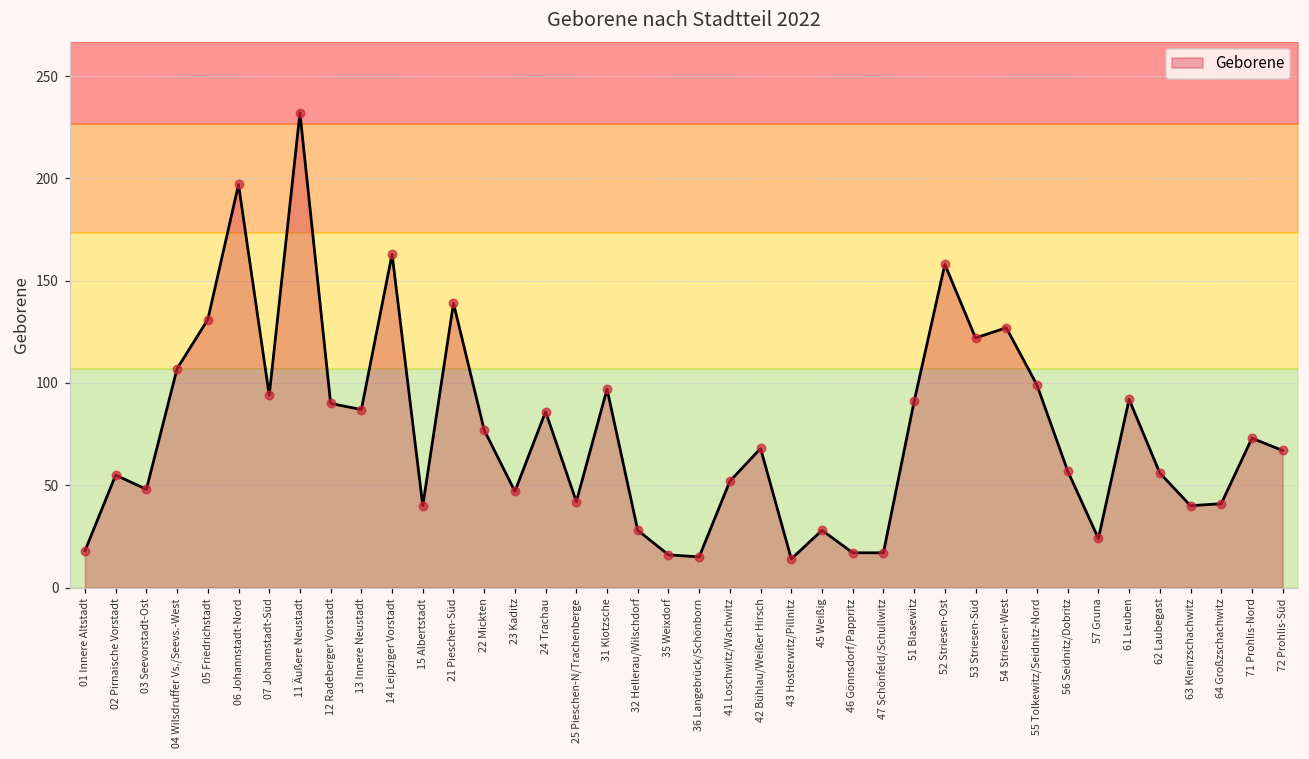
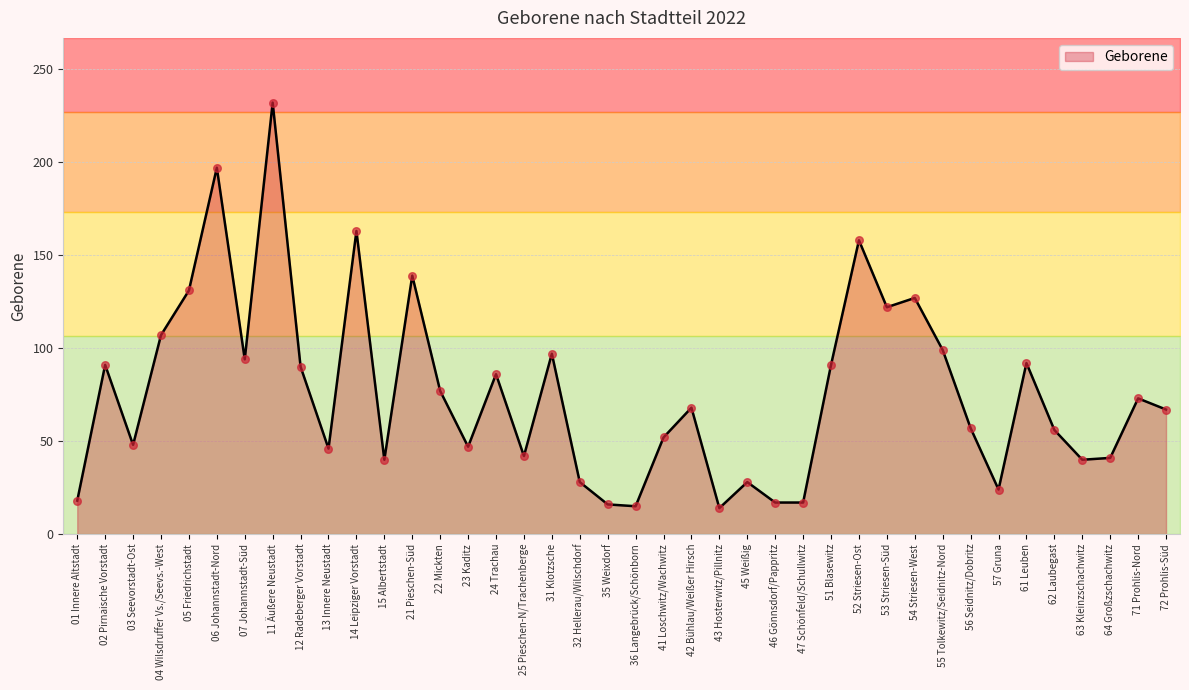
Geborene, 02 Pirnaische Vorstadt: 55 -> 91
Geborene, 13 Innere Neustadt: 87 -> 46
